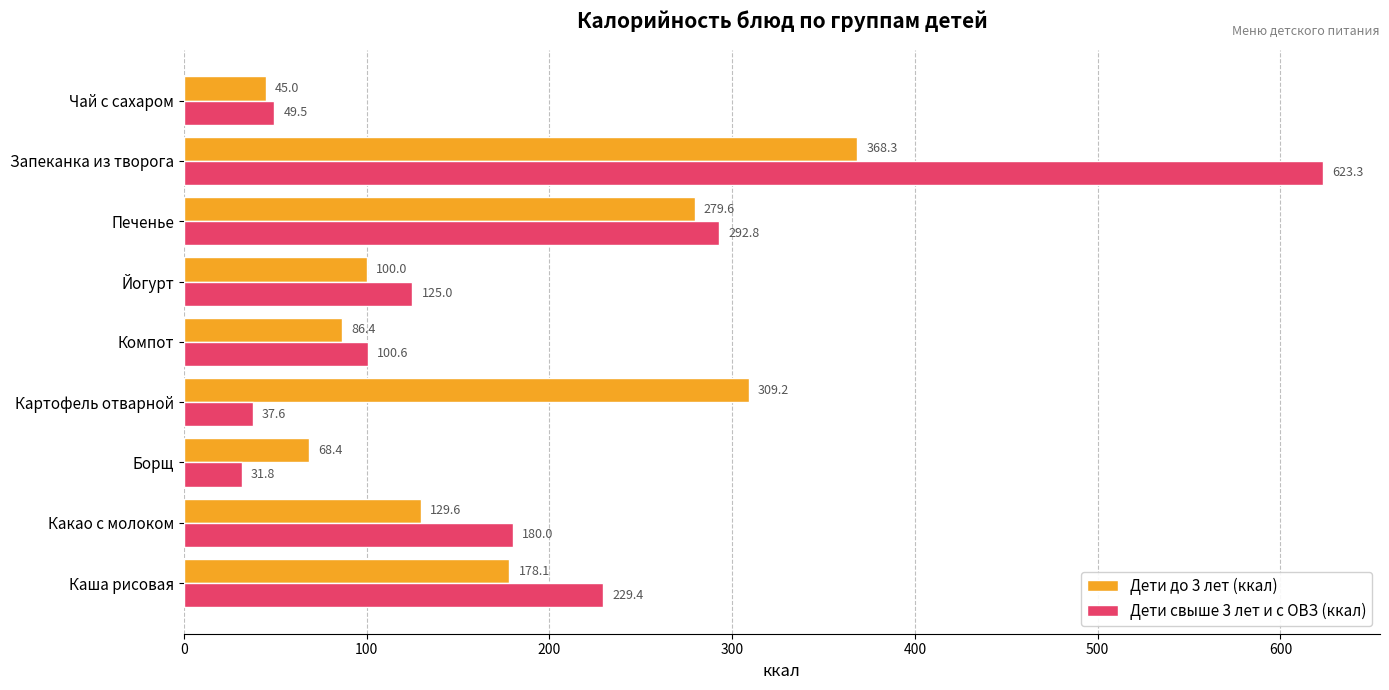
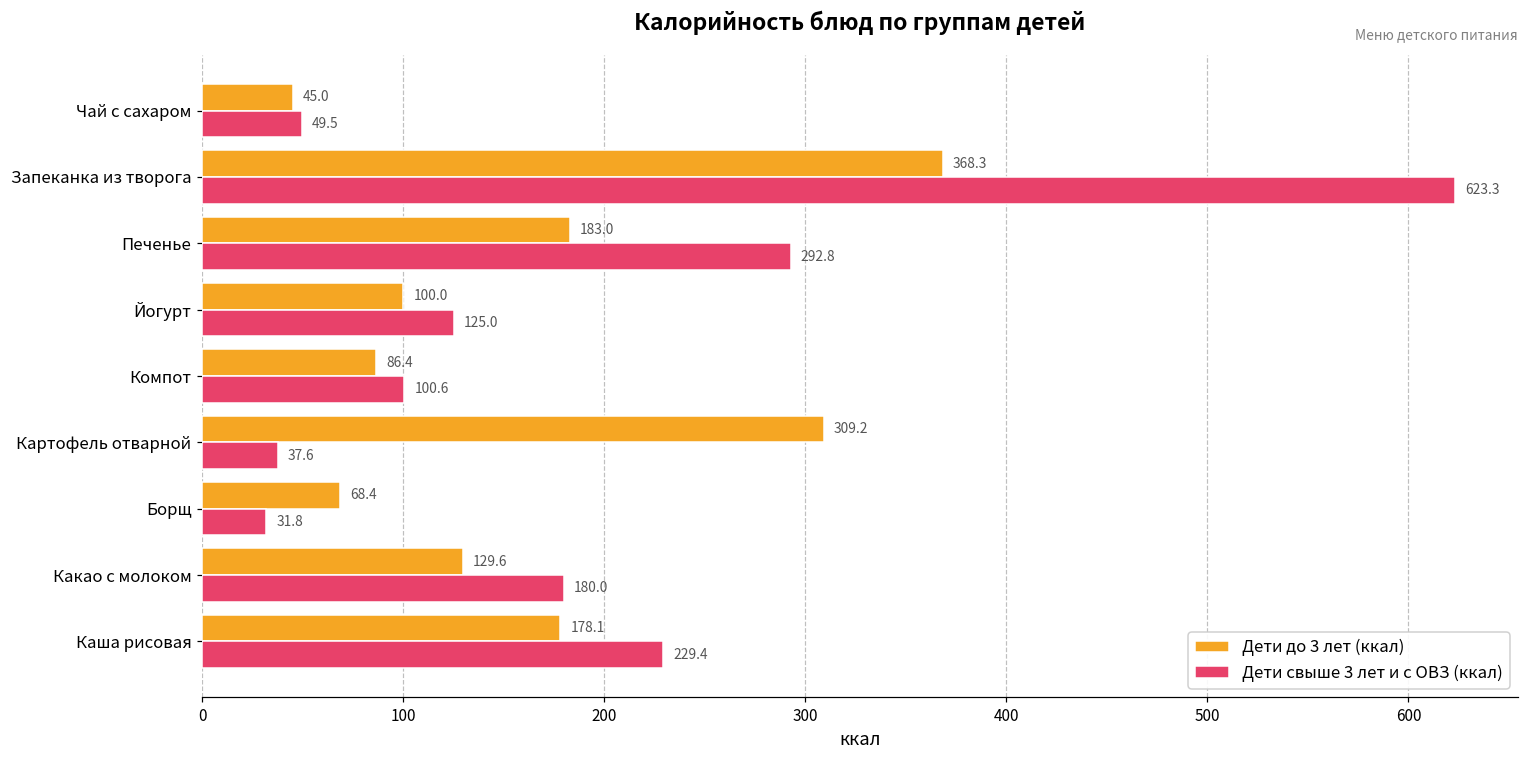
Дети до 3 лет (ккал), Печенье: 279.6 -> 183.0
